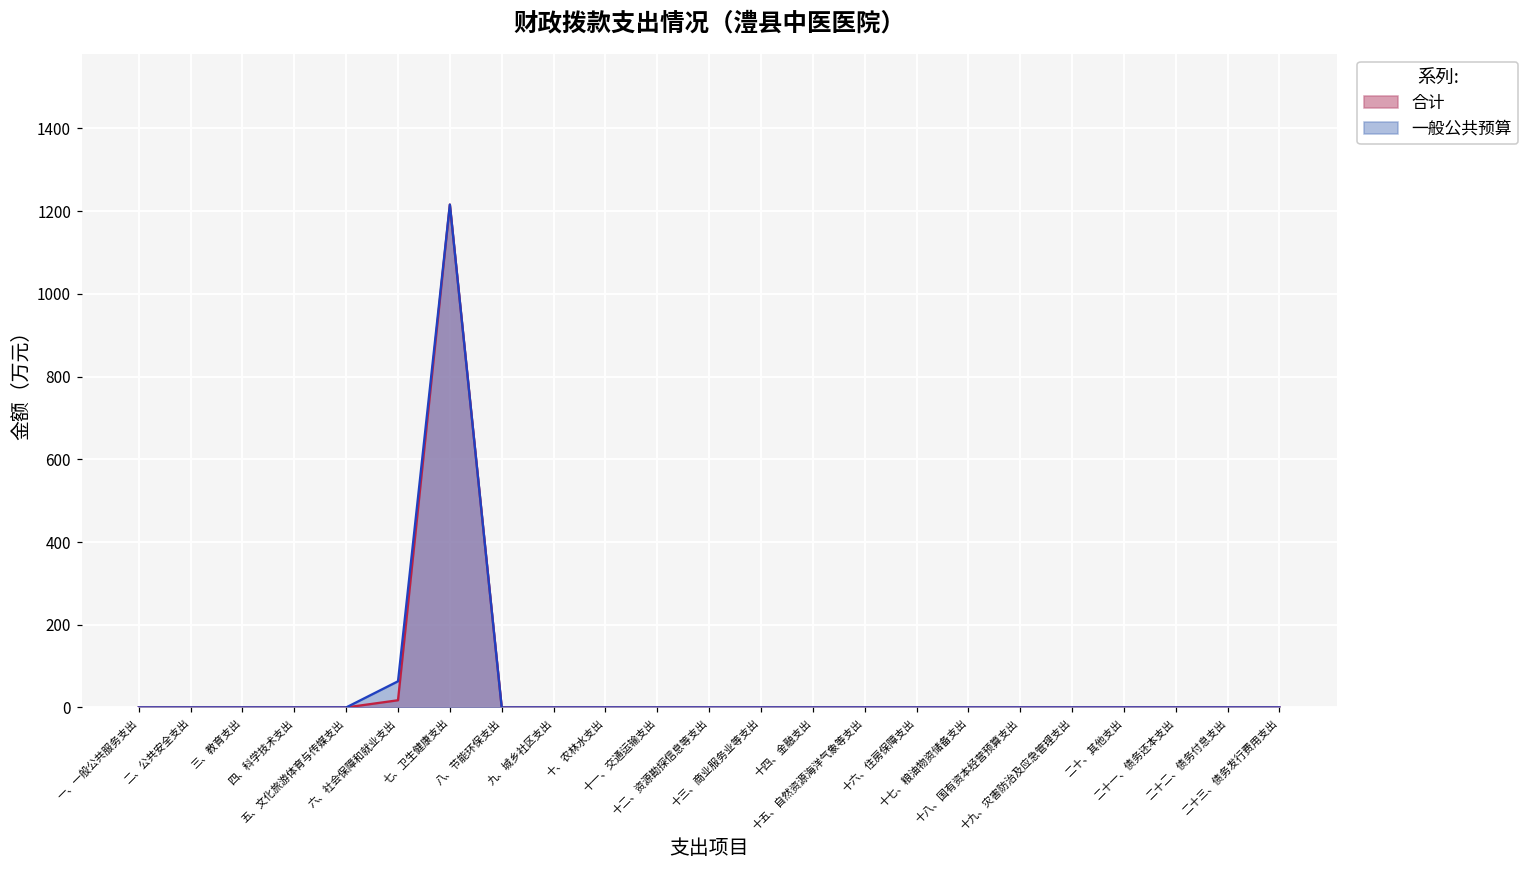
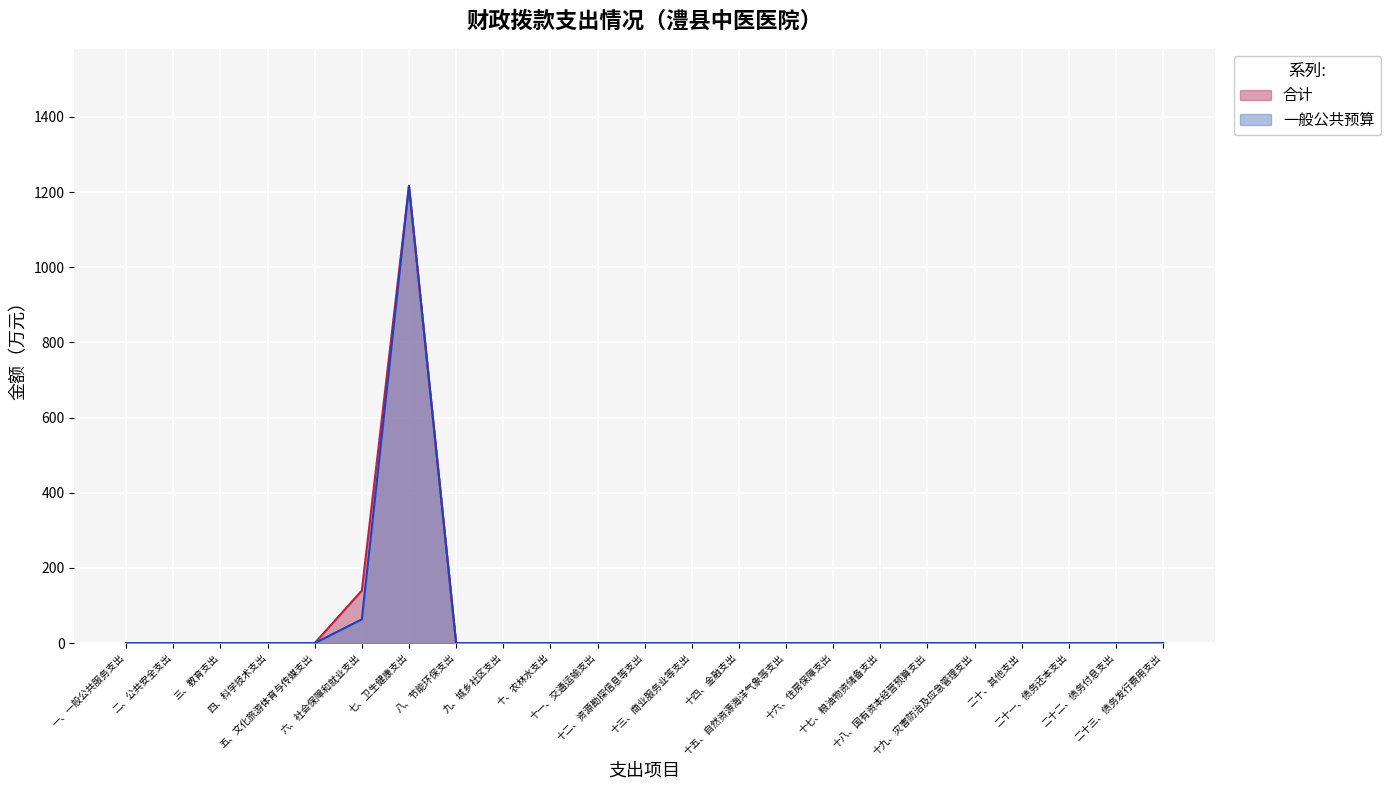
合计, 六、社会保障和就业支出: 20 -> 140
